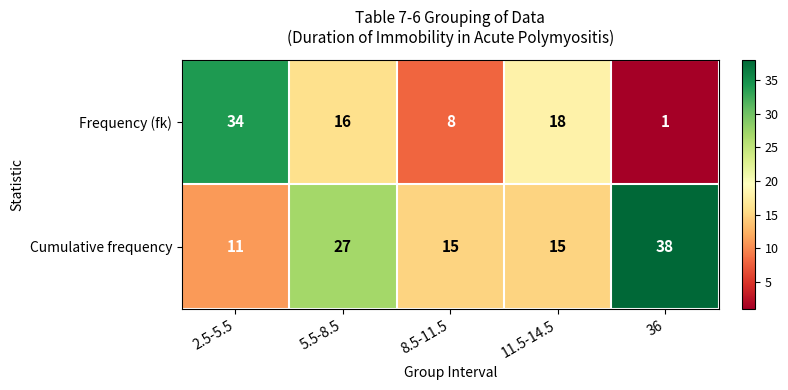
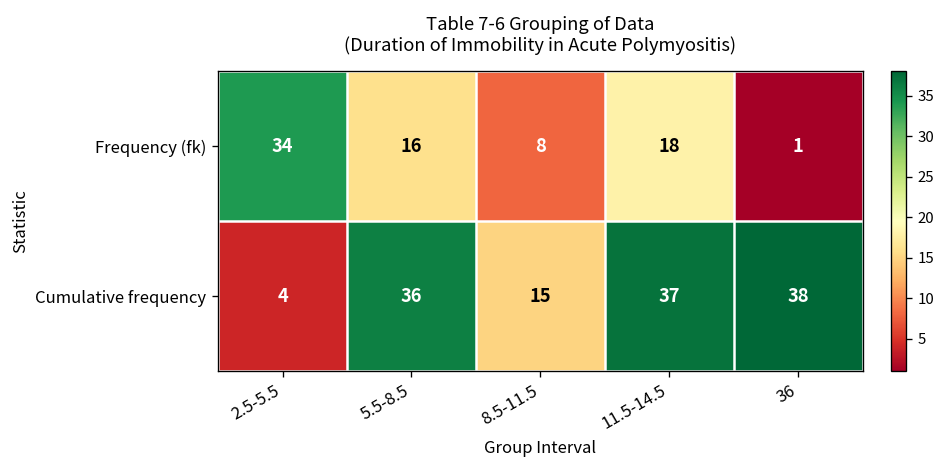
Cumulative frequency, 2.5-5.5: 11 -> 4
Cumulative frequency, 5.5-8.5: 27 -> 36
Cumulative frequency, 11.5-14.5: 15 -> 37
